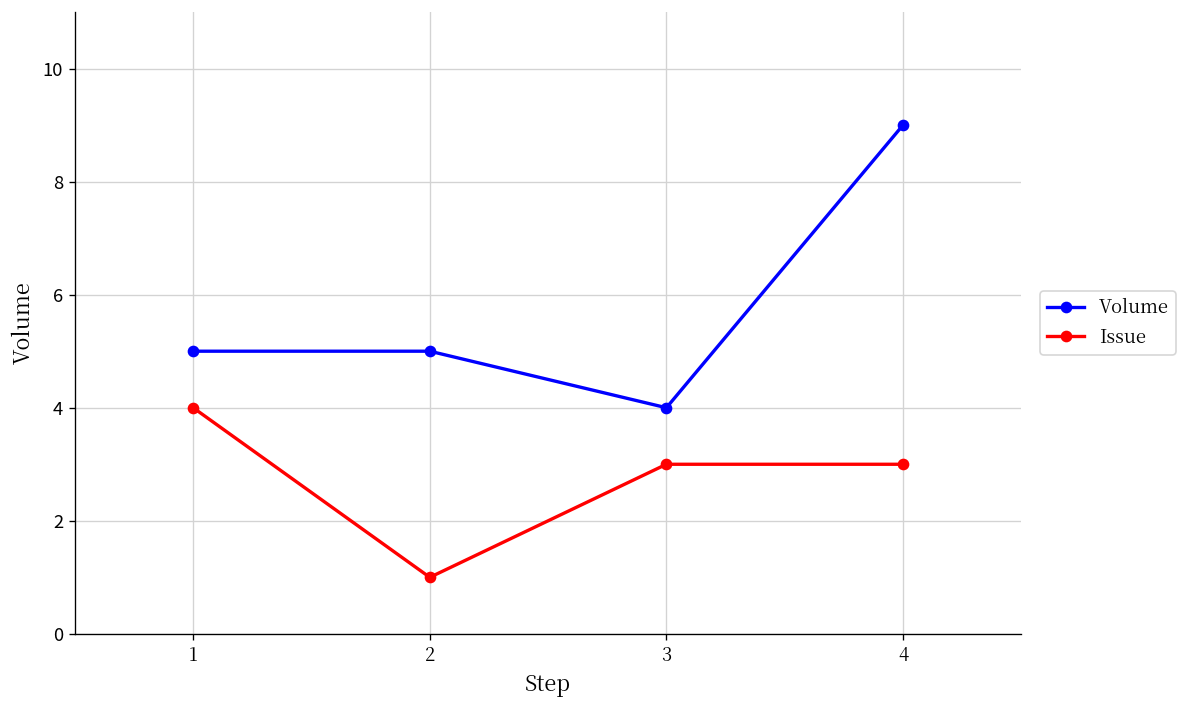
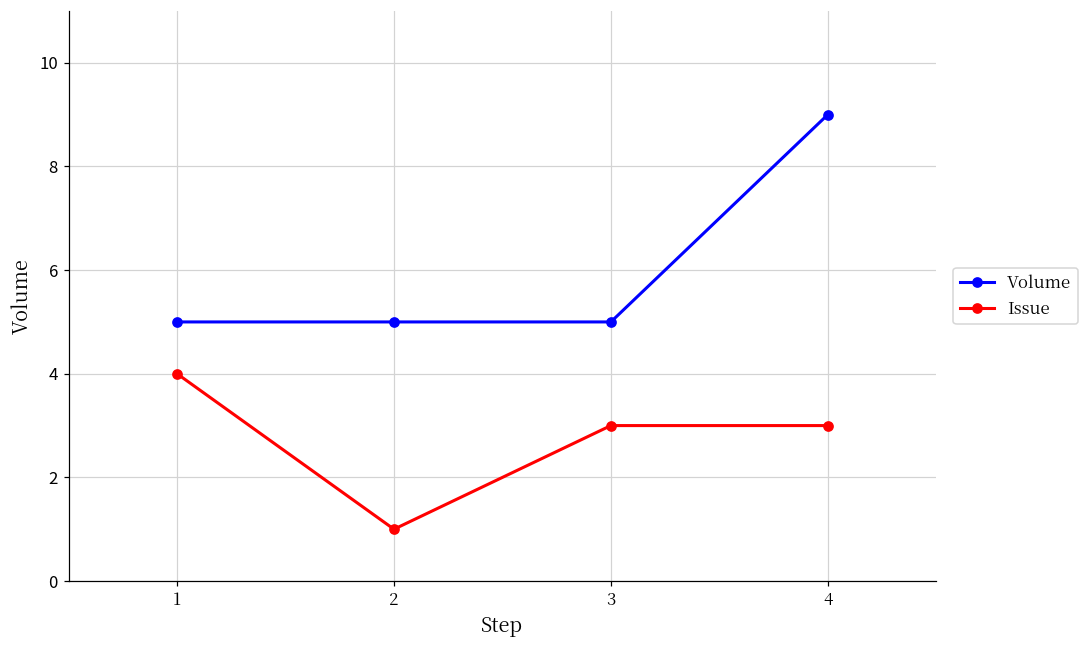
Volume, 3: 4 -> 5
